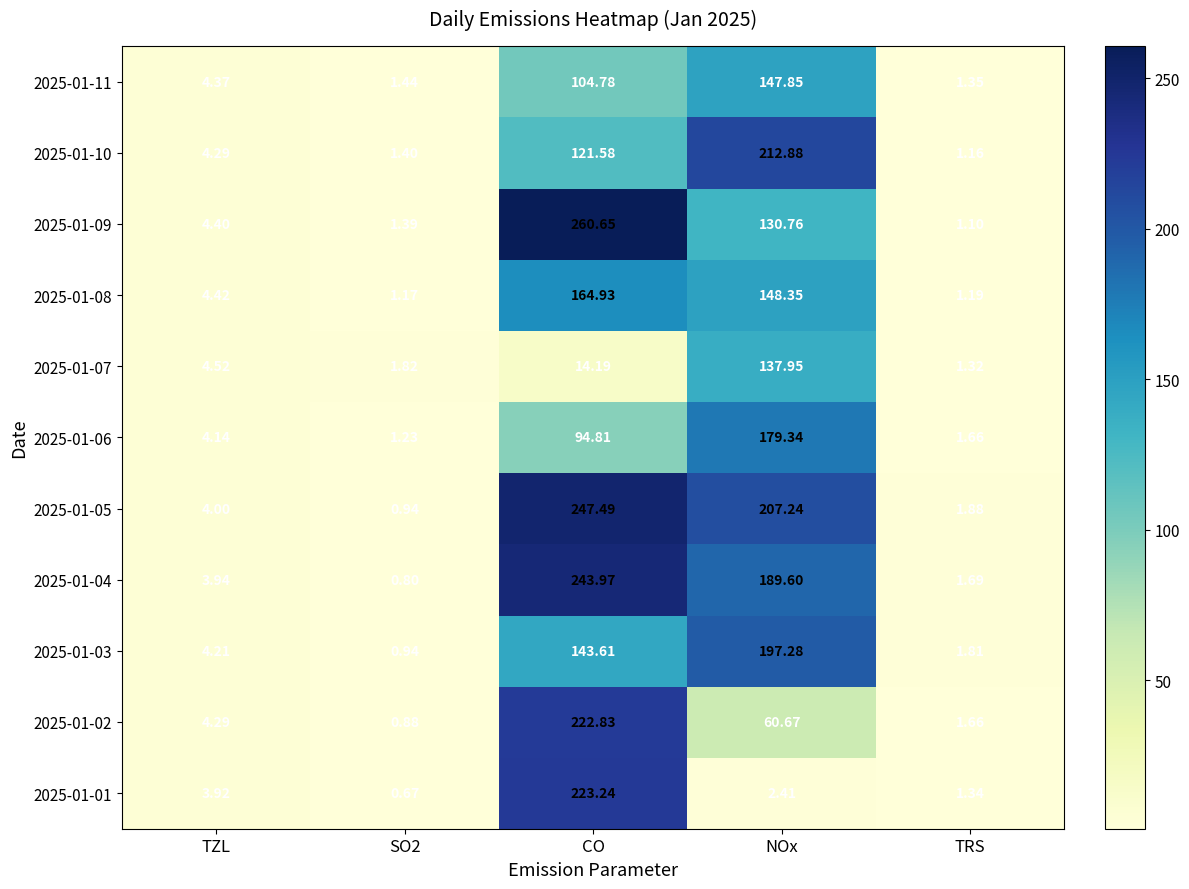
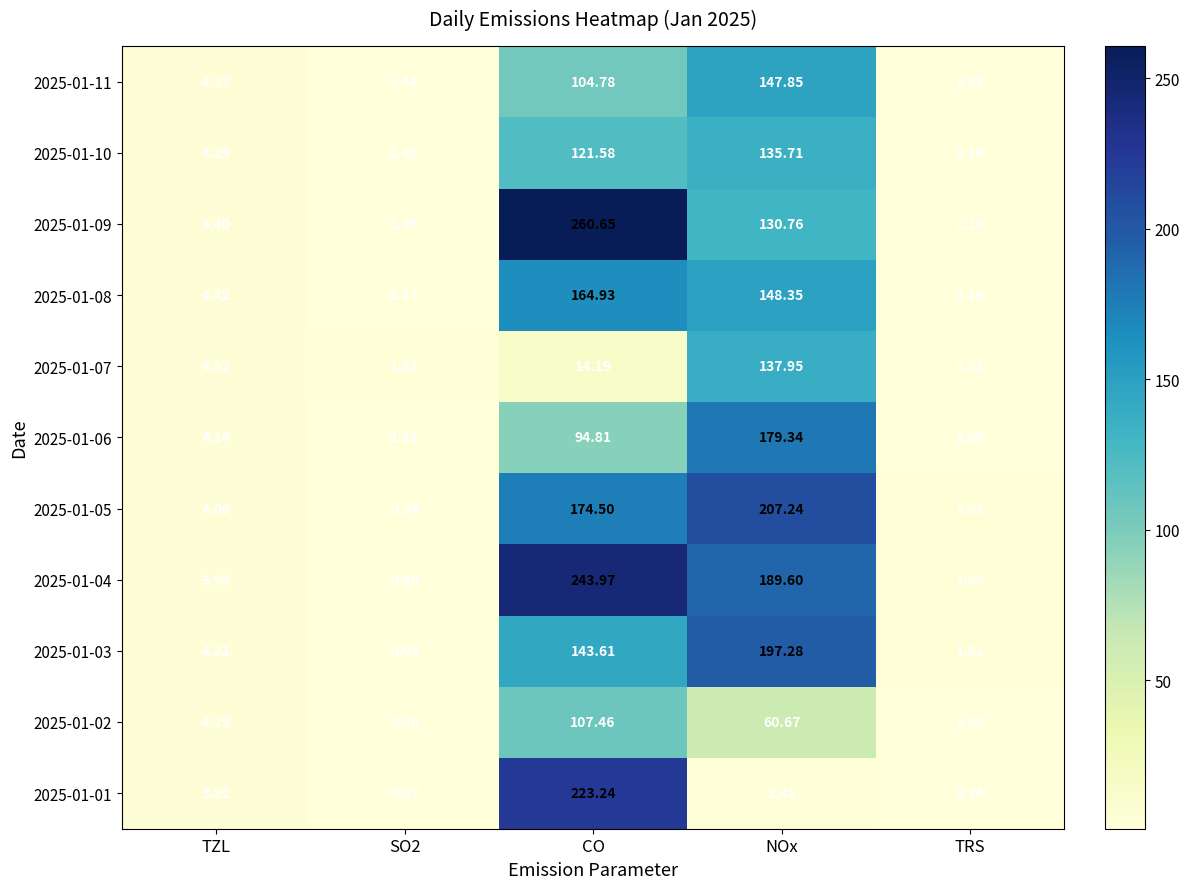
2025-01-10, NOx: 212.88 -> 135.71
2025-01-05, CO: 247.49 -> 174.50
2025-01-02, CO: 222.83 -> 107.46
